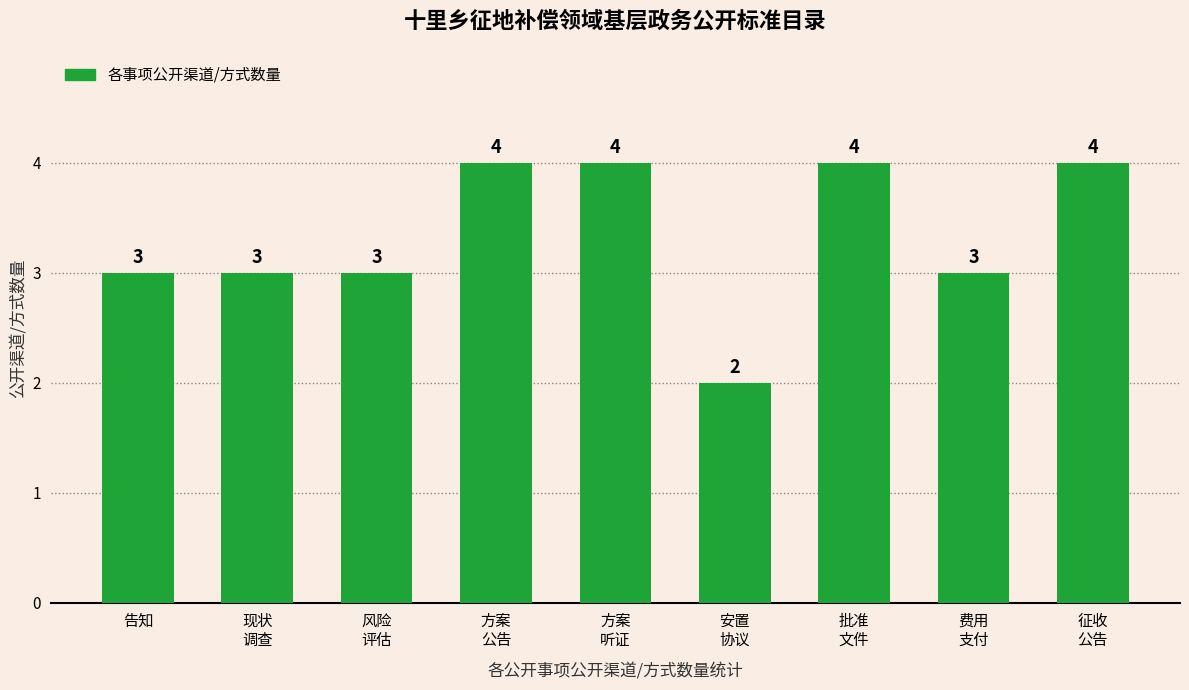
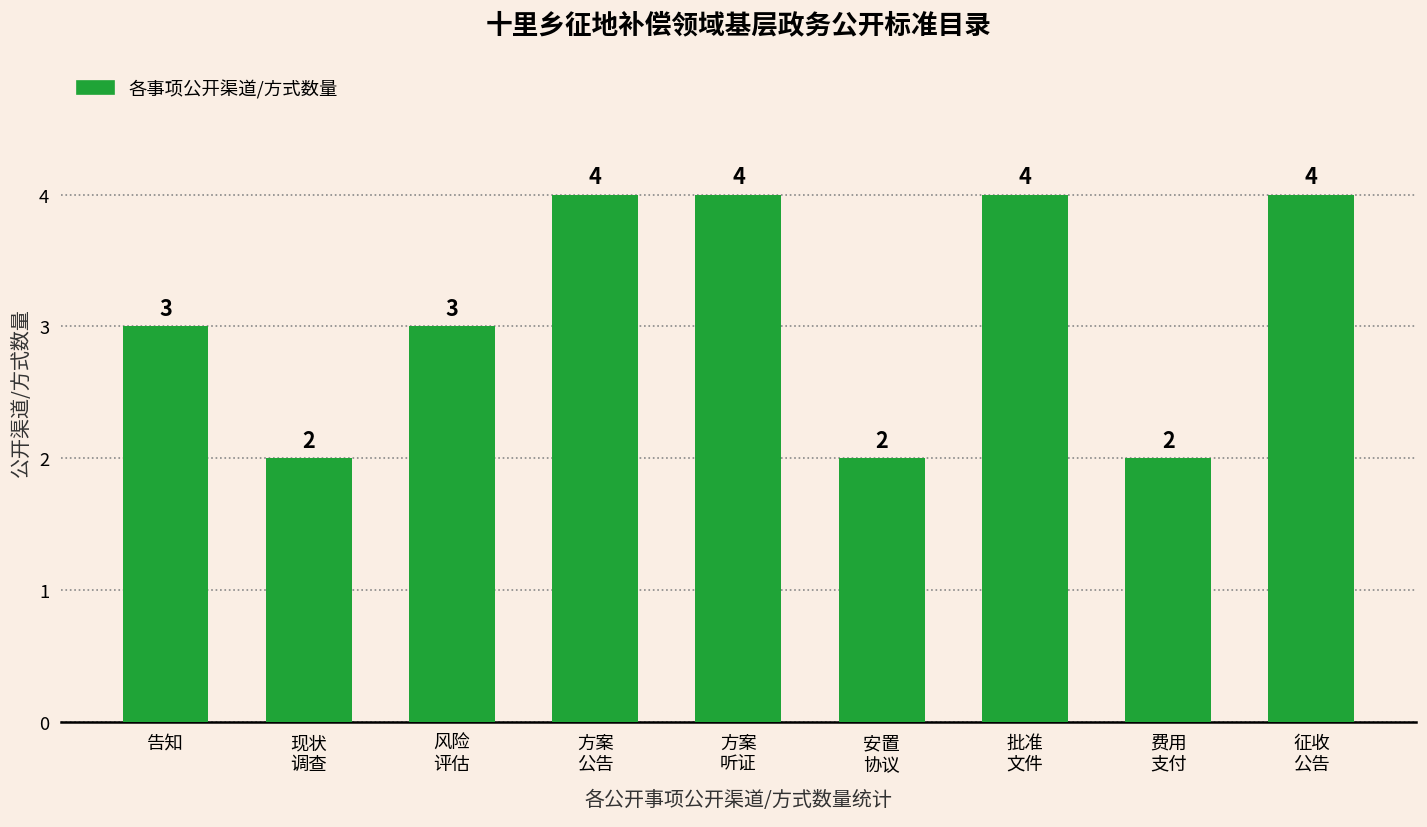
现状 调查: 3 -> 2
费用 支付: 3 -> 2
